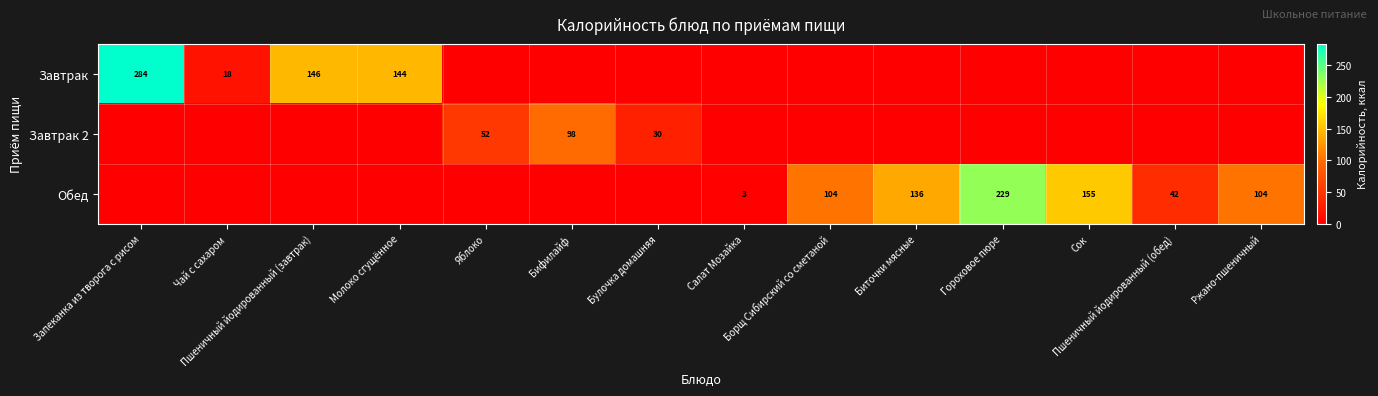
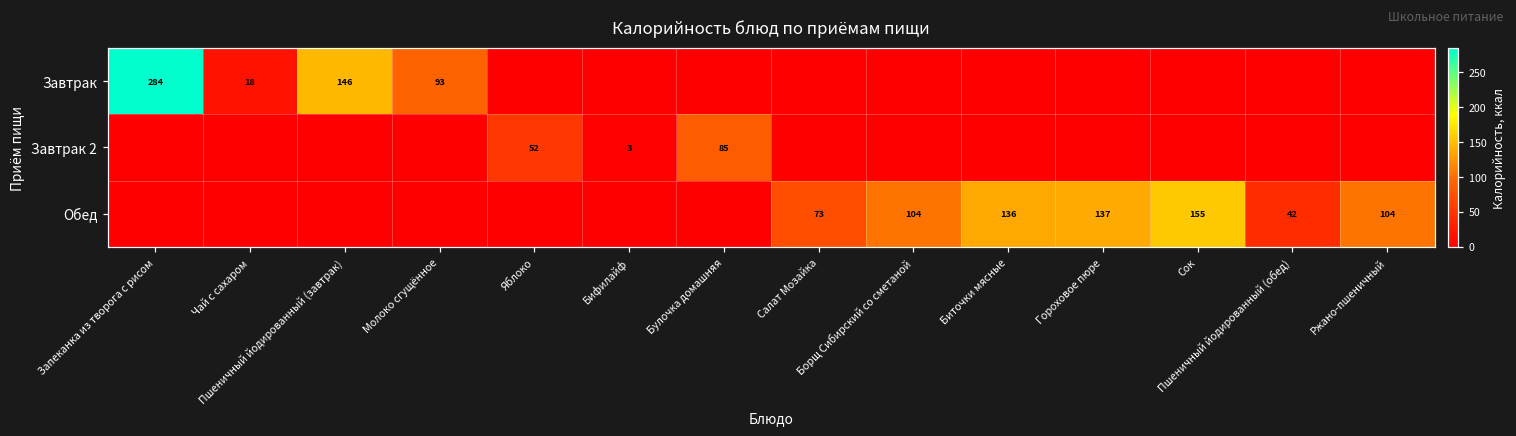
Завтрак, Молоко сгущённое: 144 -> 93
Завтрак 2, Бифилайф: 98 -> 3
Завтрак 2, Булочка домашняя: 30 -> 85
Обед, Салат Мозайка: 3 -> 73
Обед, Гороховое пюре: 229 -> 137
